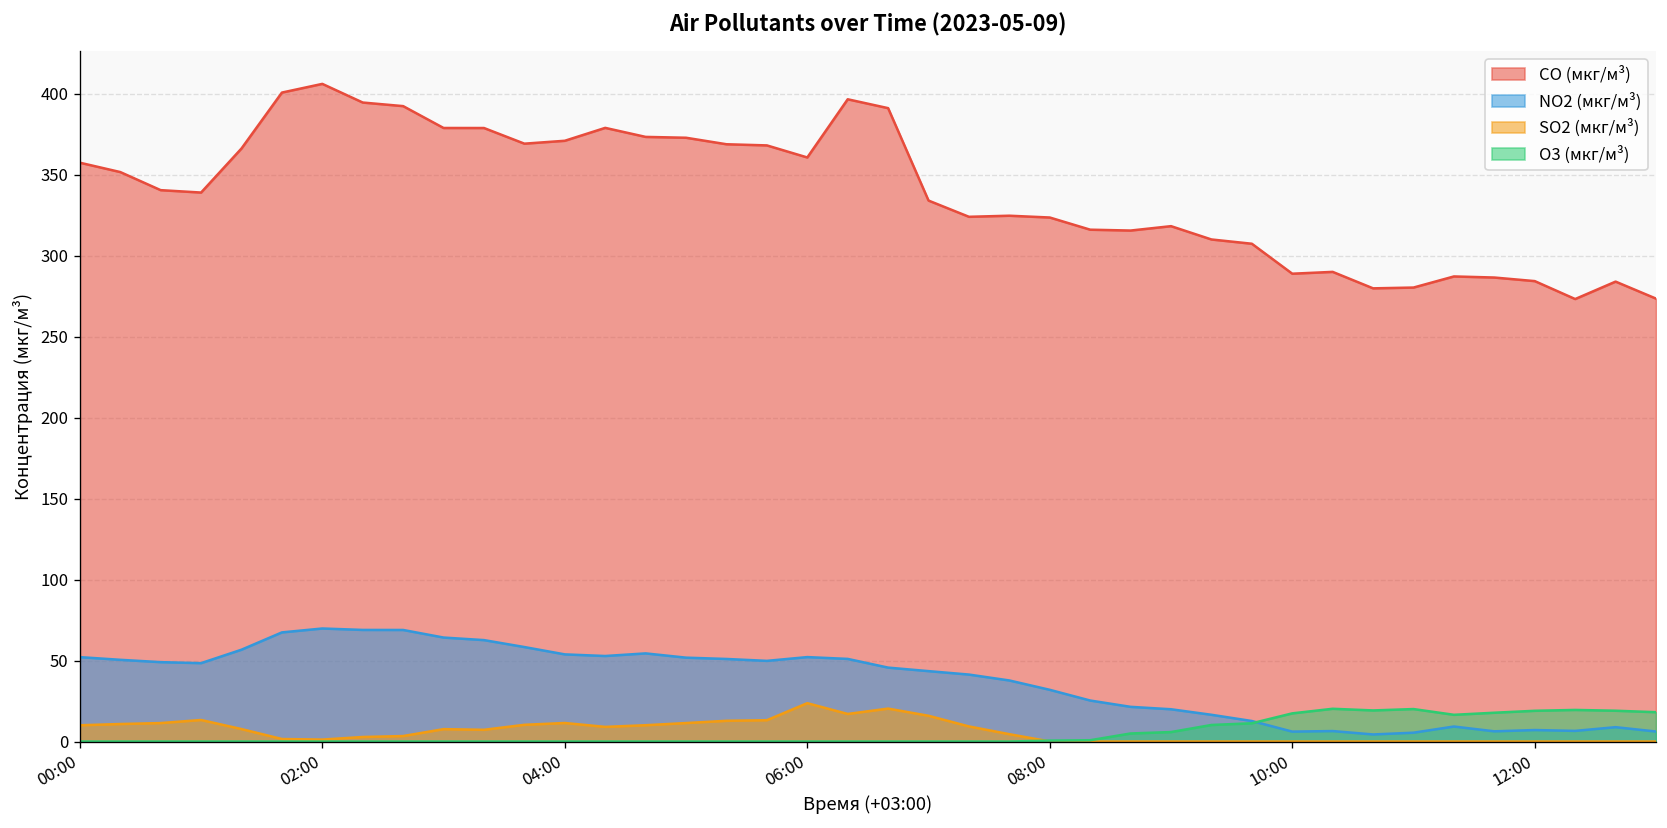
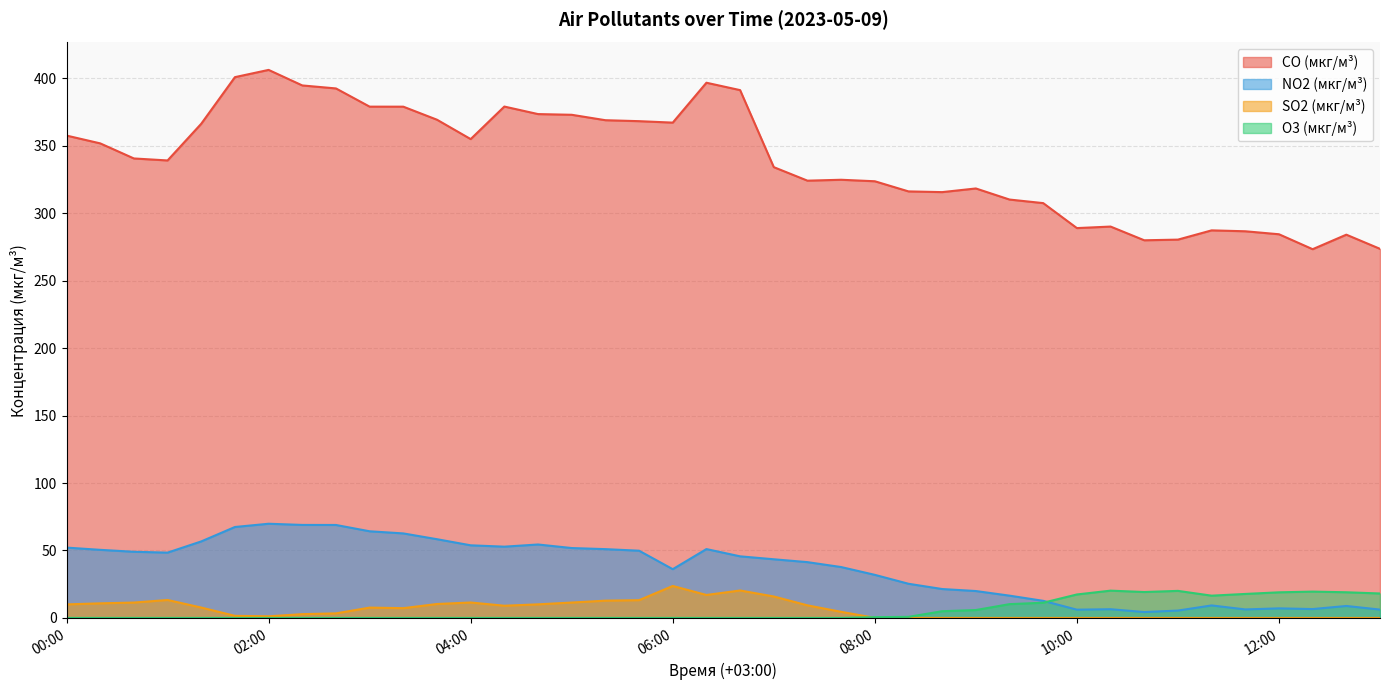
CO (мкг/м³), 04:00: 371 -> 355
CO (мкг/м³), 06:00: 361 -> 367
NO2 (мкг/м³), 06:00: 52 -> 36
